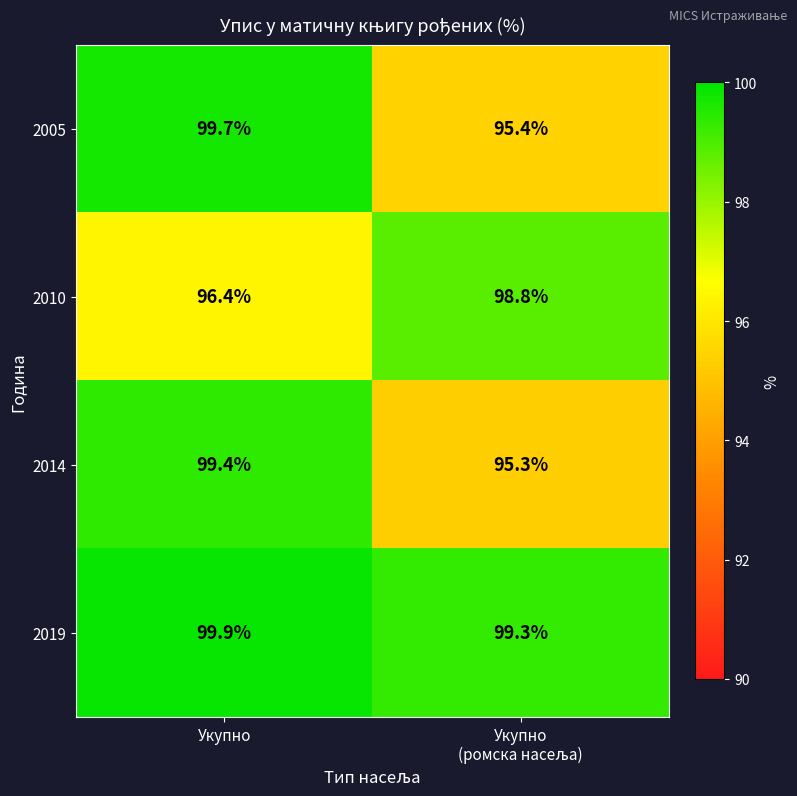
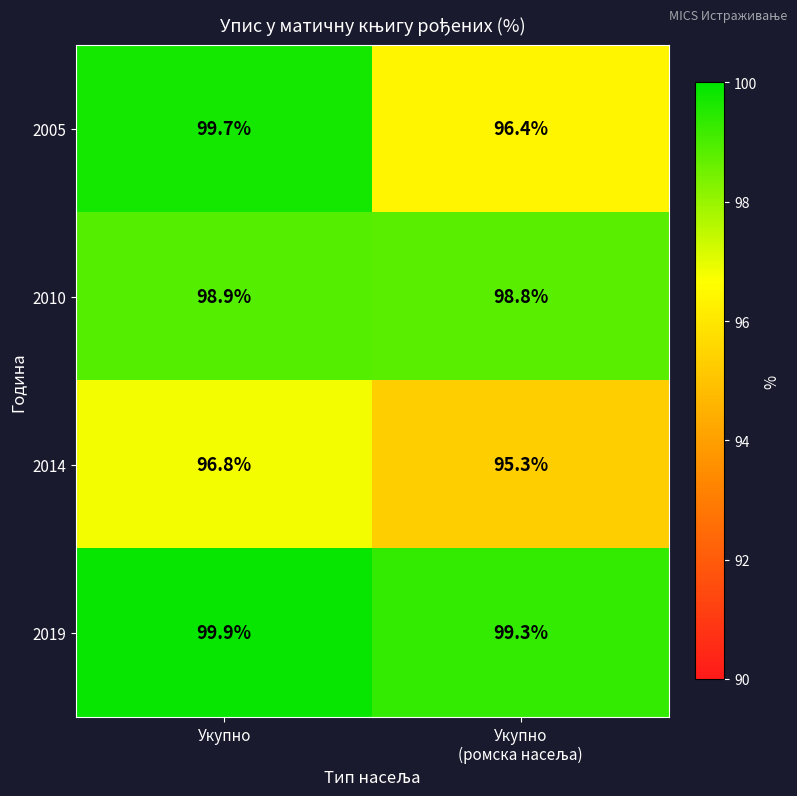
2005, Укупно (ромска насеља): 95.4% -> 96.4%
2010, Укупно: 96.4% -> 98.9%
2014, Укупно: 99.4% -> 96.8%
